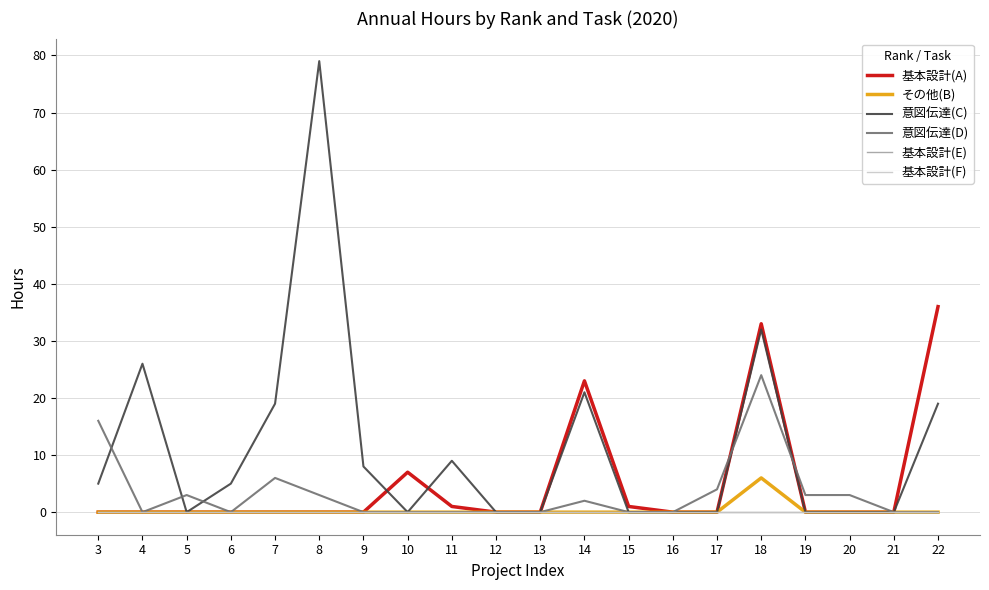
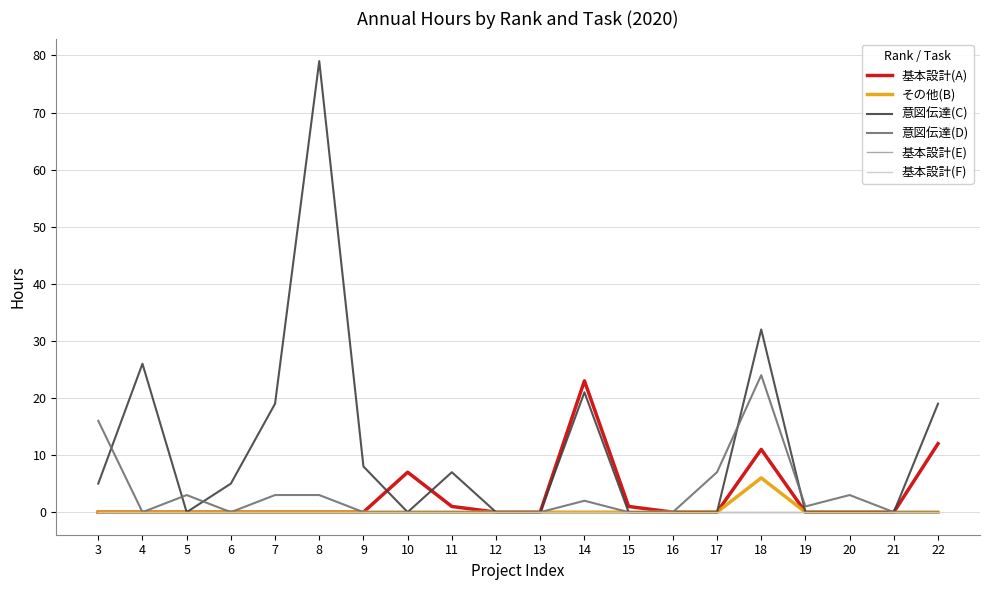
意図伝達(D), 7: 6 -> 3
意図伝達(C), 11: 9 -> 7
意図伝達(D), 17: 4 -> 7
基本設計(A), 18: 33 -> 11
意図伝達(D), 19: 3 -> 1
基本設計(A), 22: 36 -> 12
